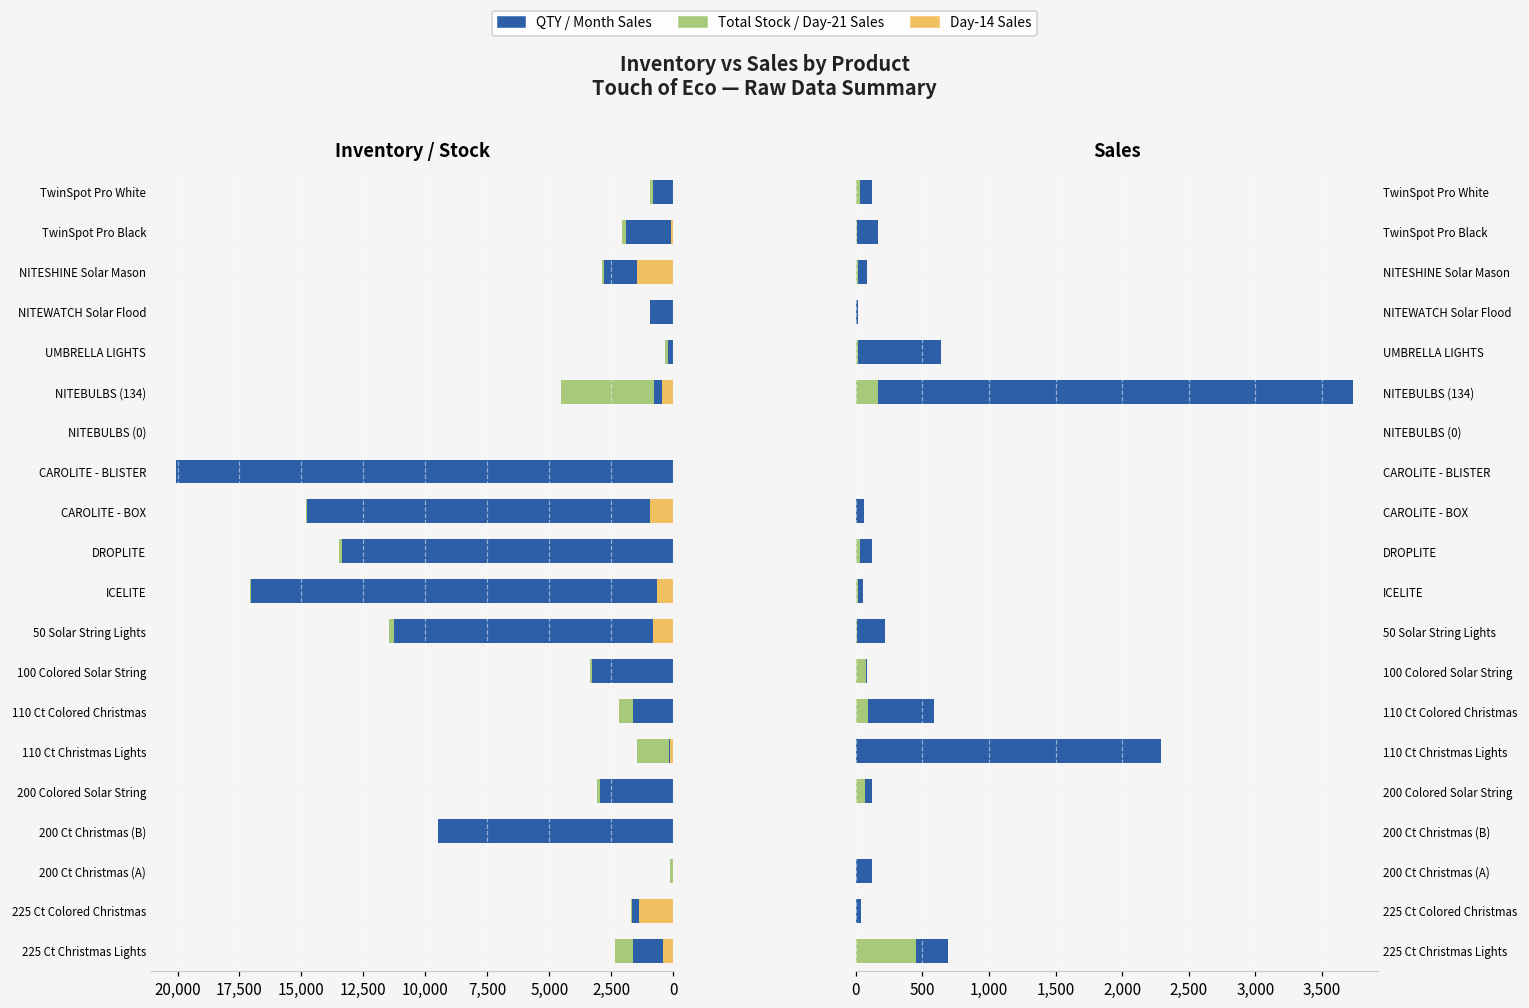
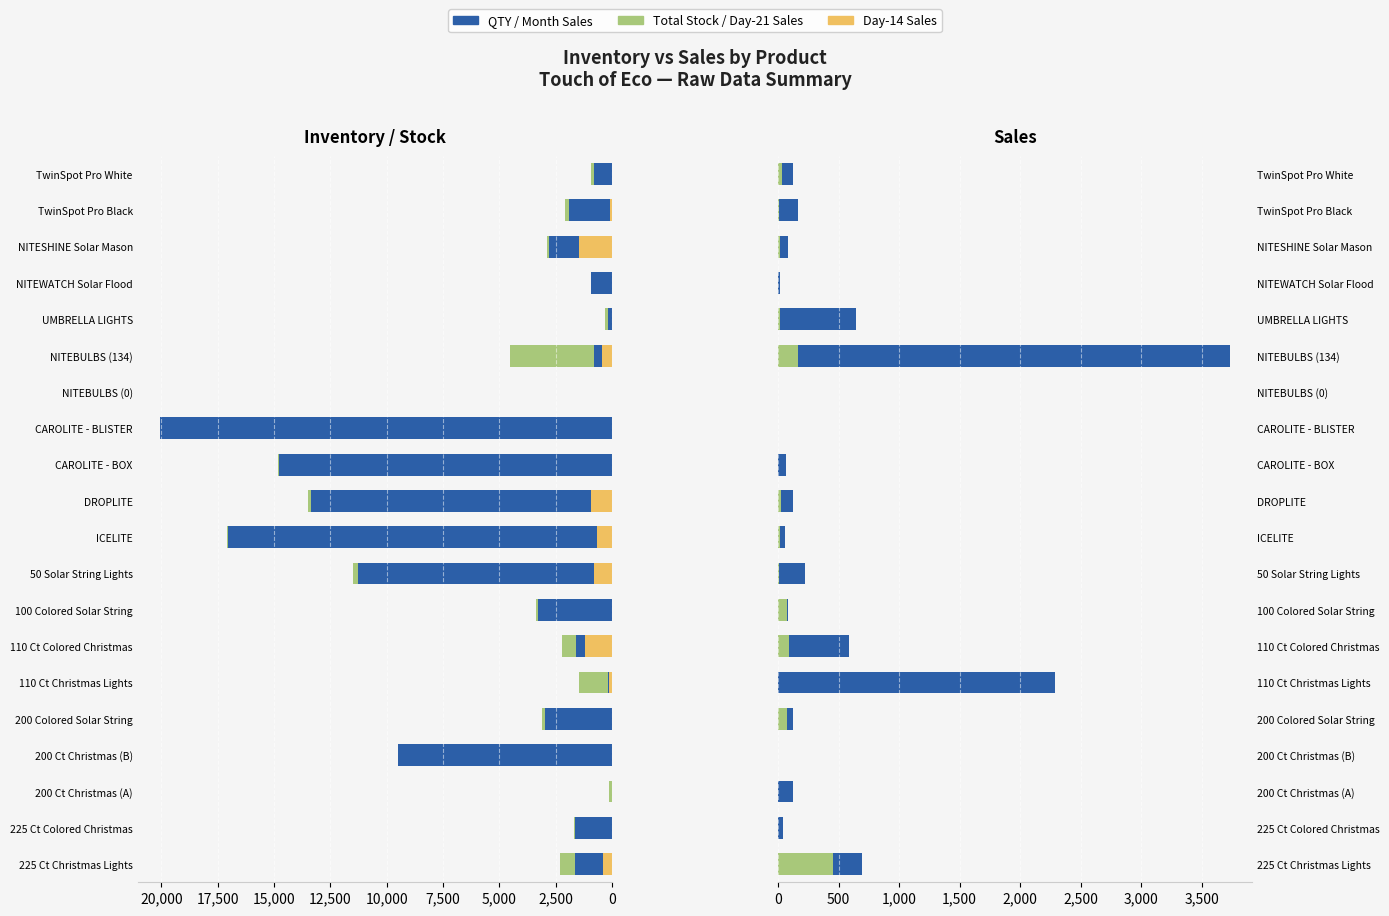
Inventory / Stock, Day-14 Sales, CAROLITE - BOX: 900 -> 0
Inventory / Stock, Day-14 Sales, DROPLITE: 0 -> 1,000
Inventory / Stock, Day-14 Sales, 110 Ct Colored Christmas: 0 -> 1,200
Inventory / Stock, Day-14 Sales, 225 Ct Colored Christmas: 1,400 -> 0
